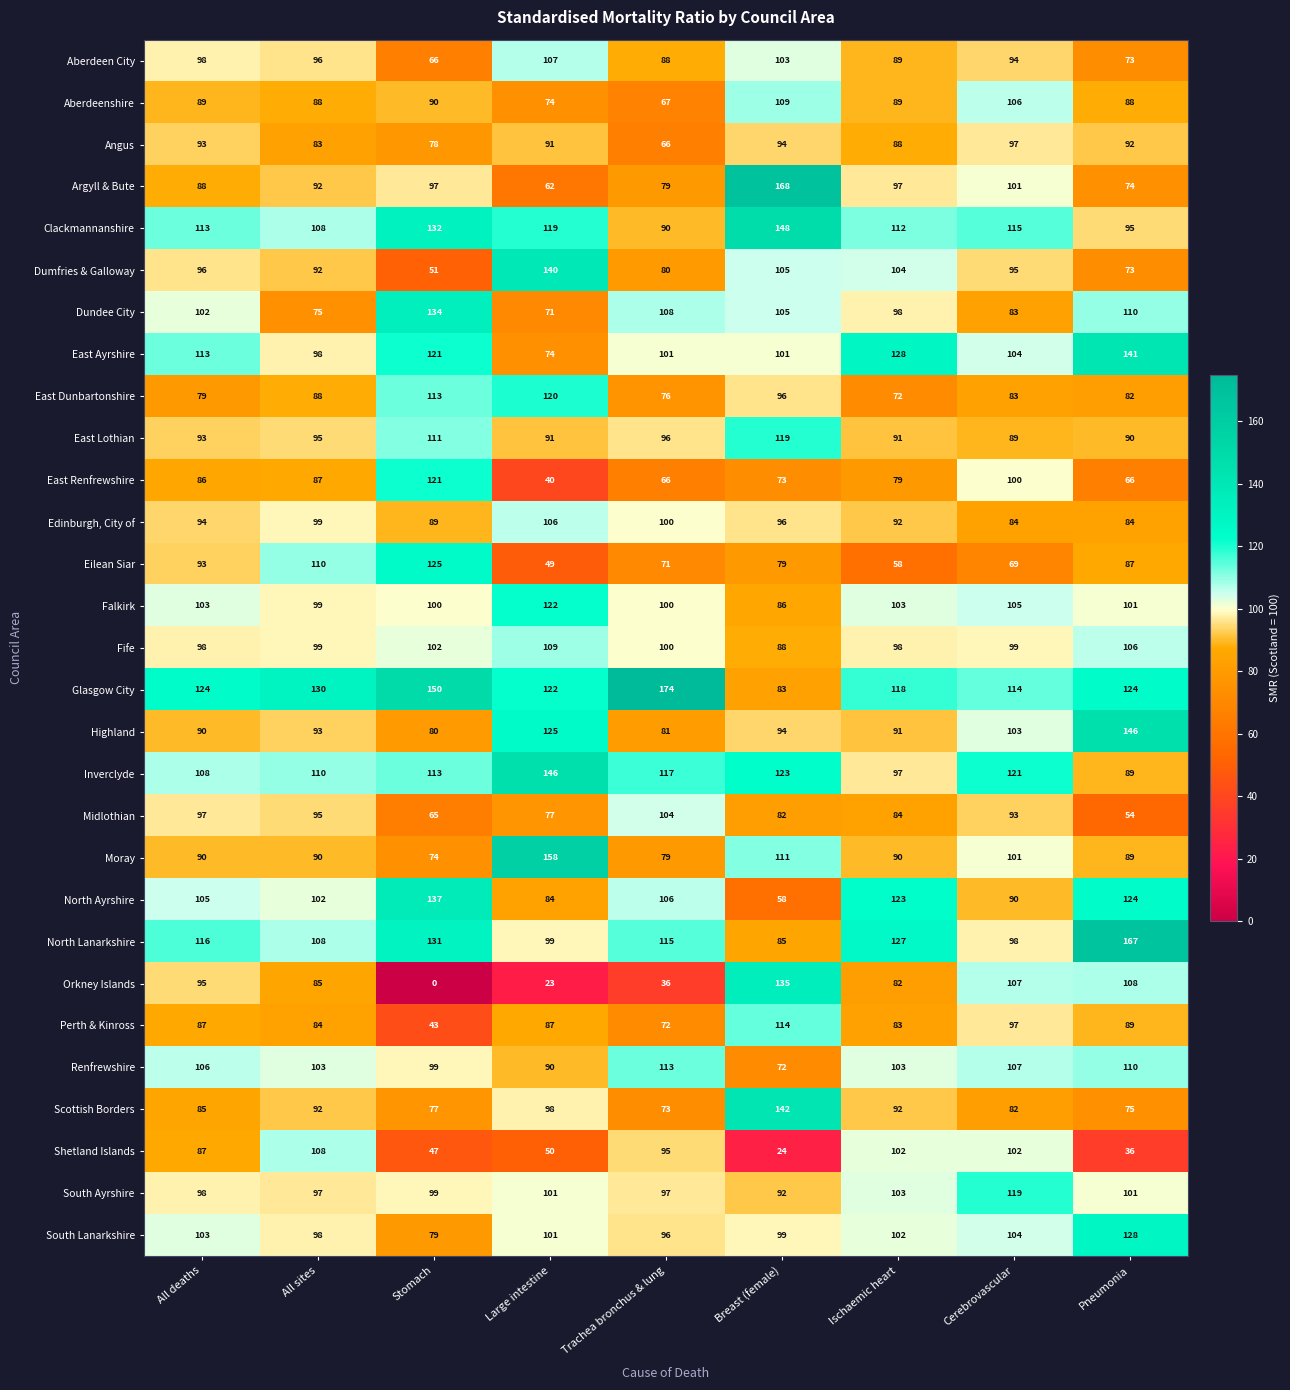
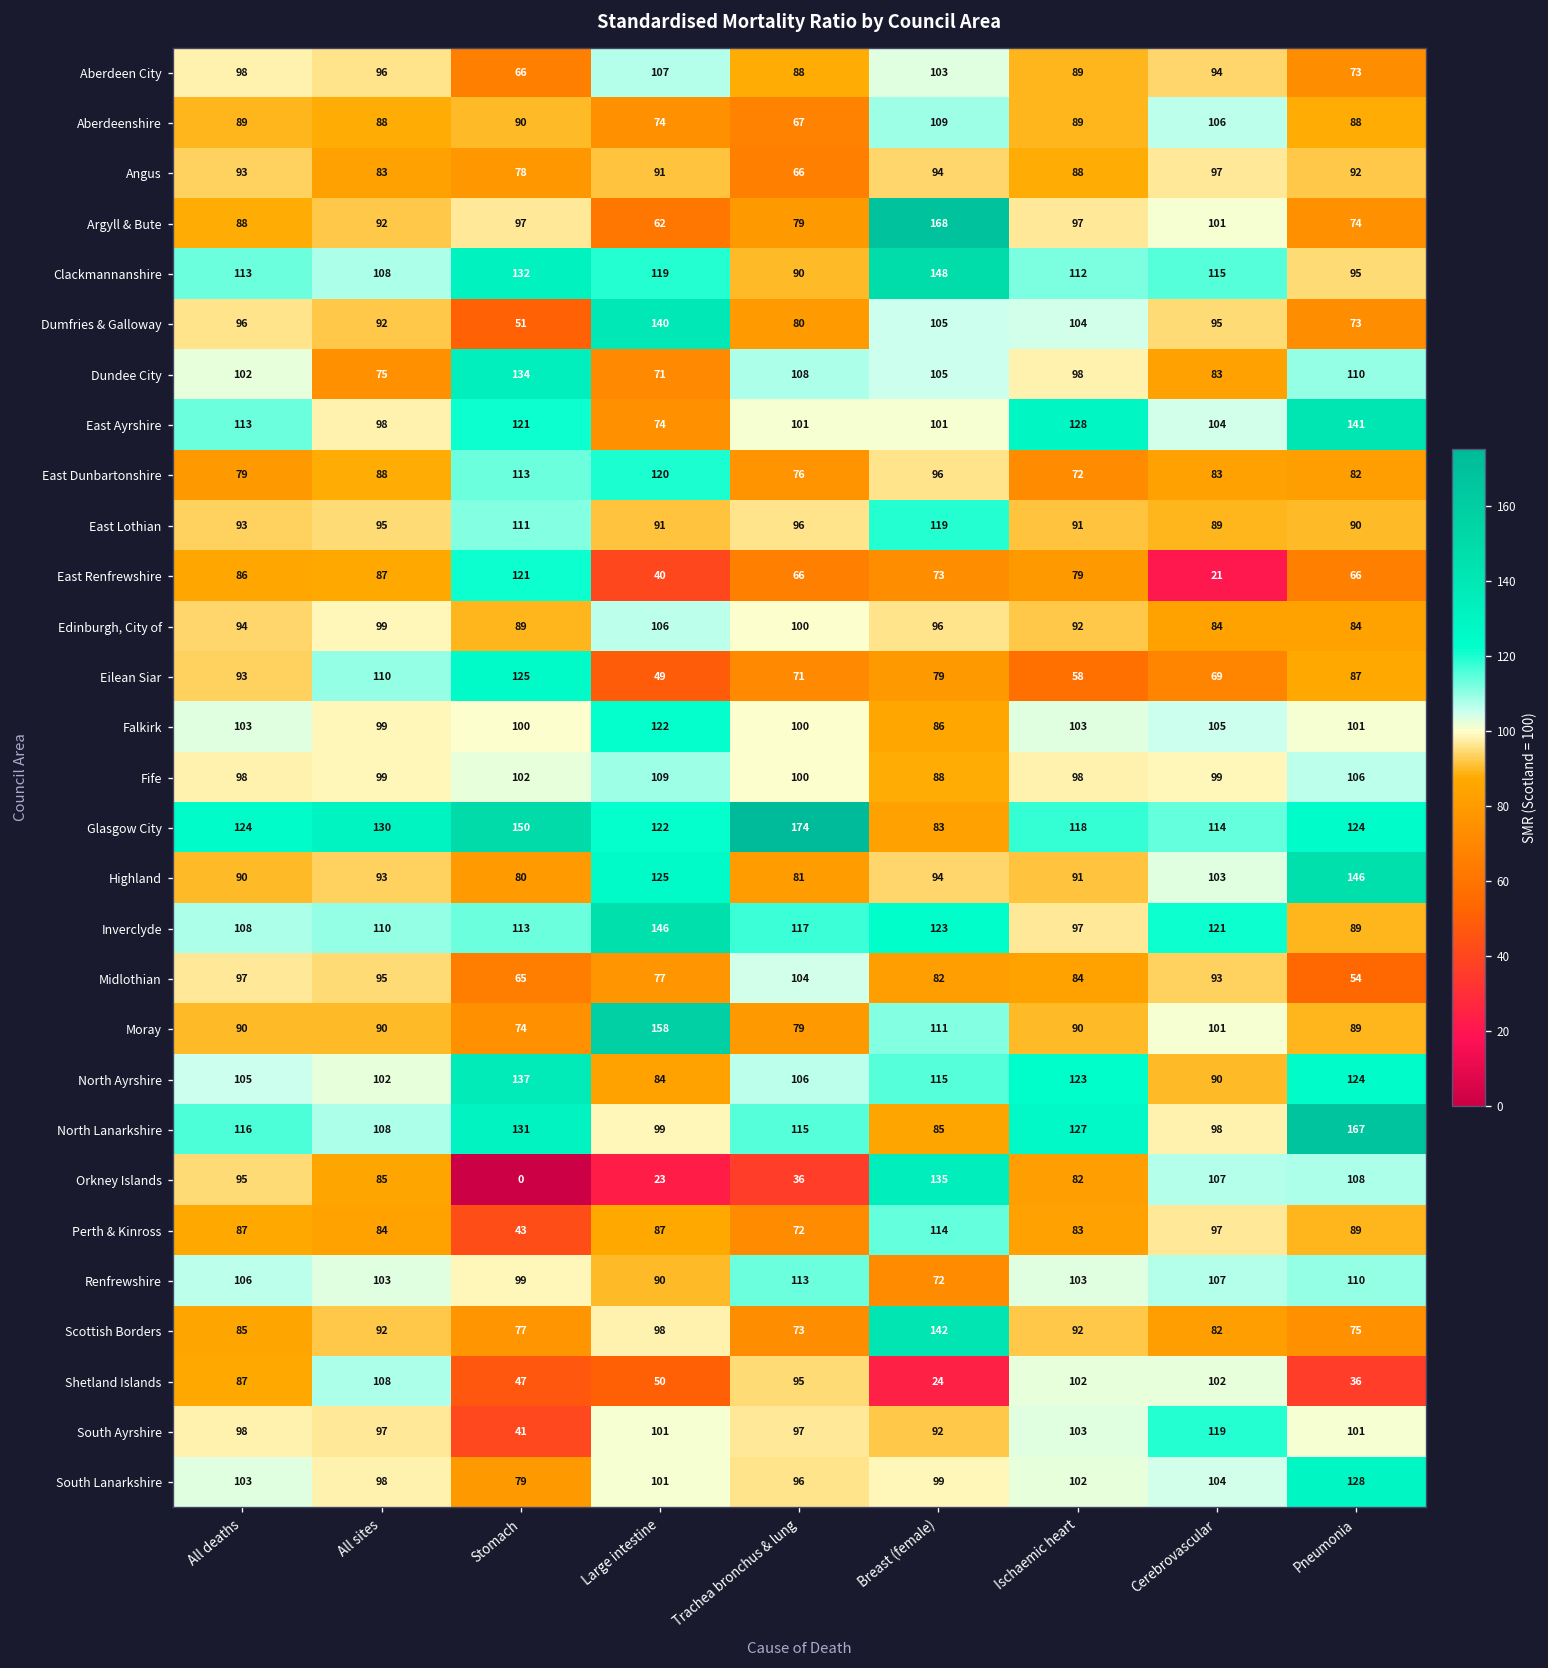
East Renfrewshire, Cerebrovascular: 100 -> 21
North Ayrshire, Breast (female): 58 -> 115
South Ayrshire, Stomach: 99 -> 41
